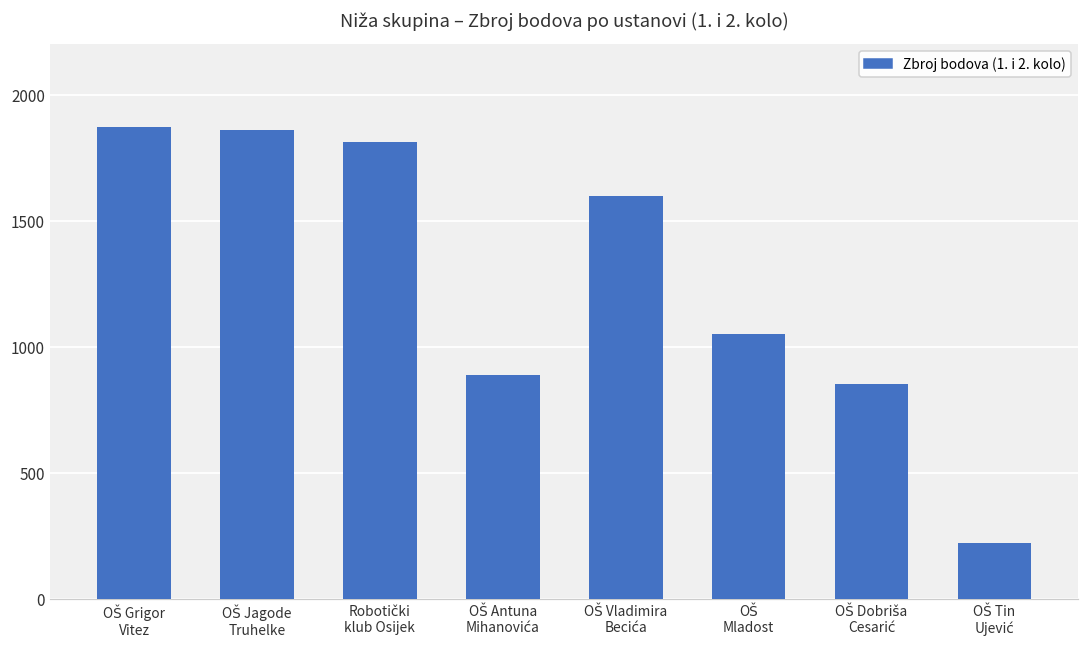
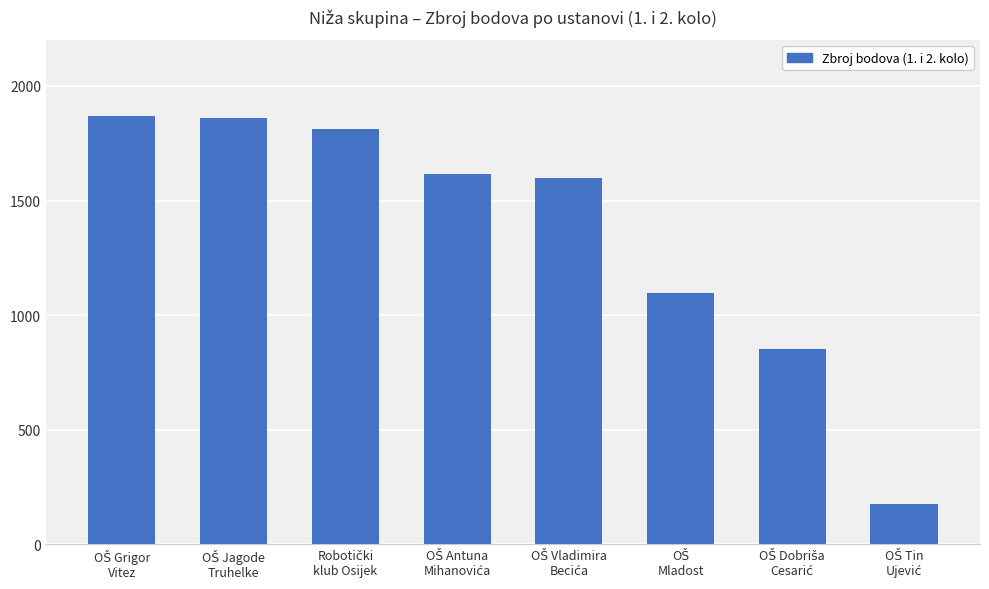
OŠ Antuna Mihanovića: 890 -> 1620
OŠ Mladost: 1050 -> 1100
OŠ Tin Ujević: 220 -> 180
